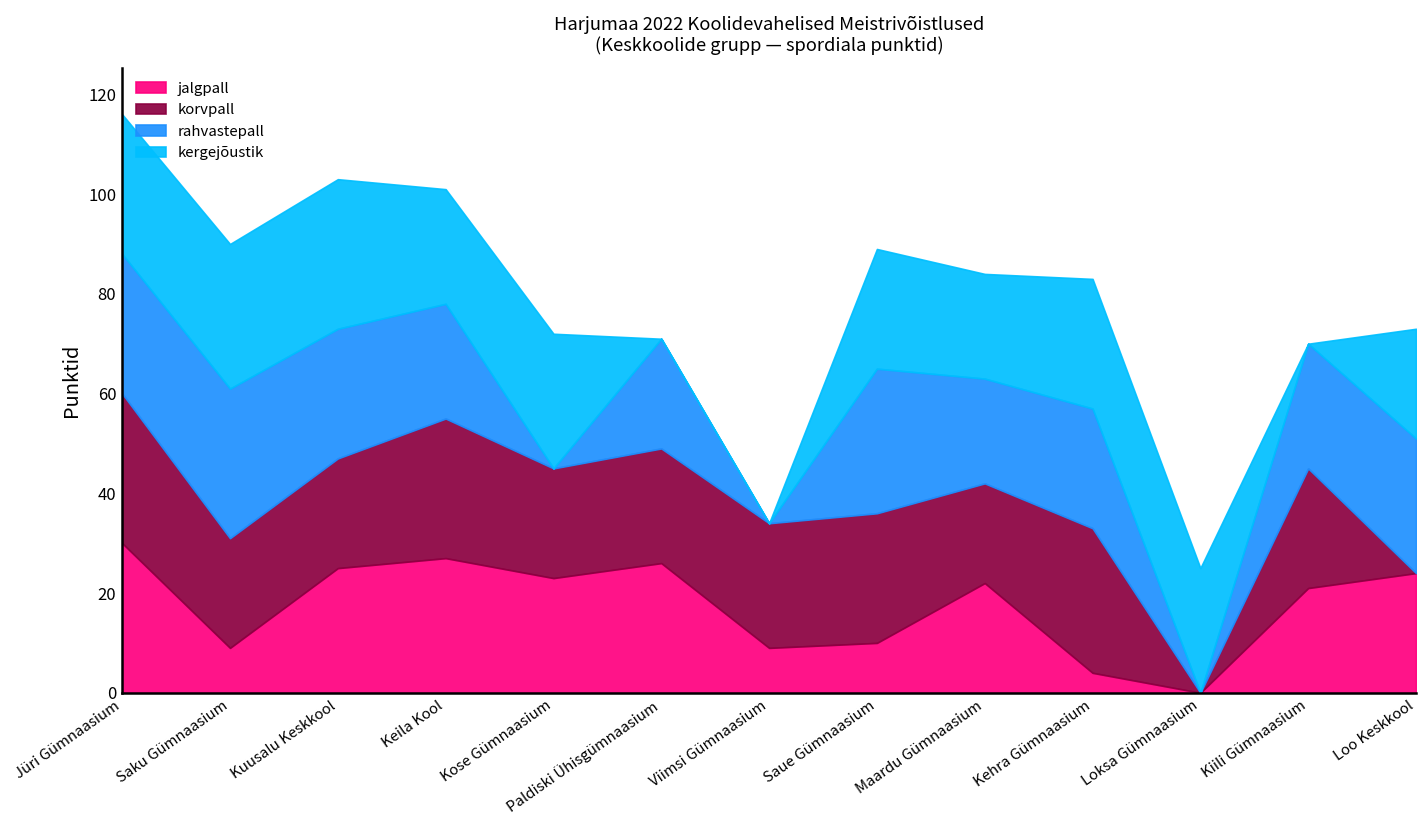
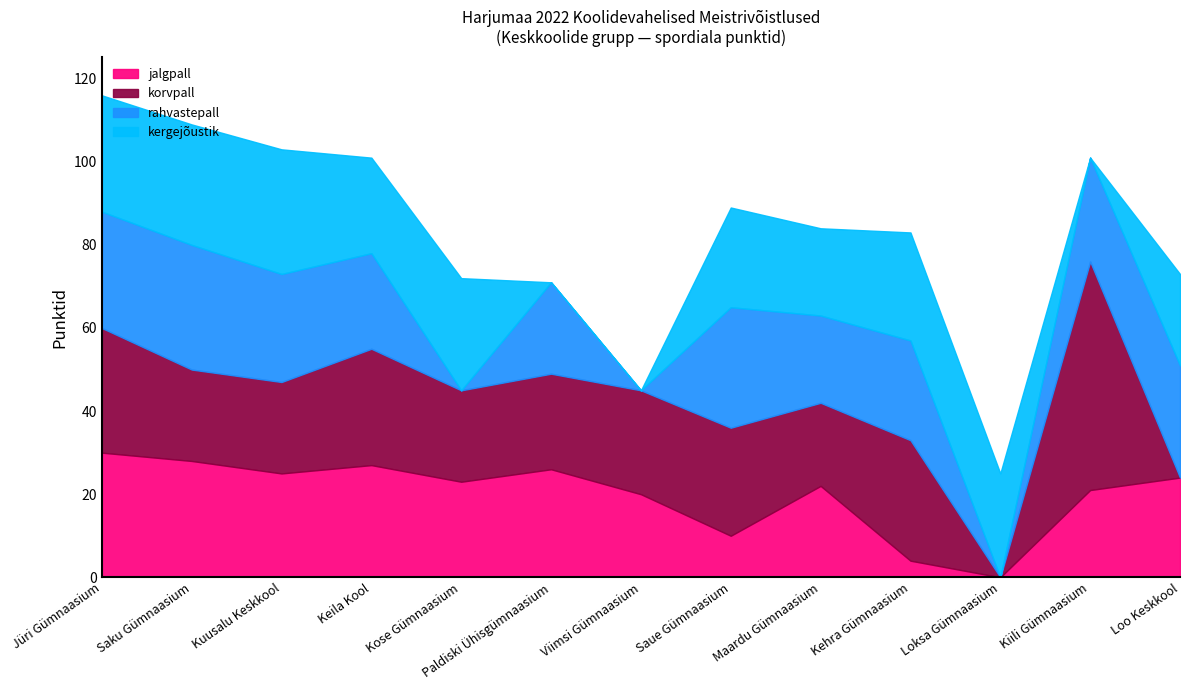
jalgpall, Saku Gümnaasium: 9 -> 28
jalgpall, Viimsi Gümnaasium: 9 -> 20
korvpall, Kiili Gümnaasium: 24 -> 55
